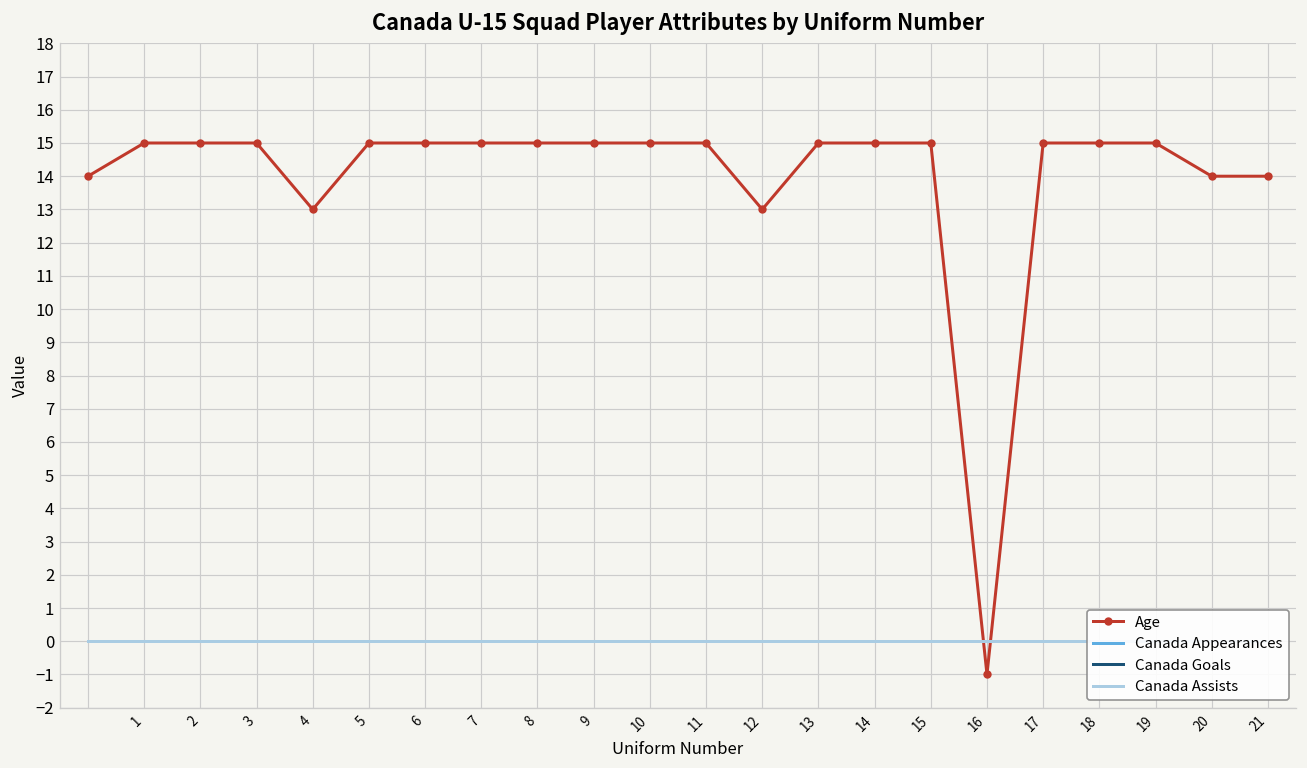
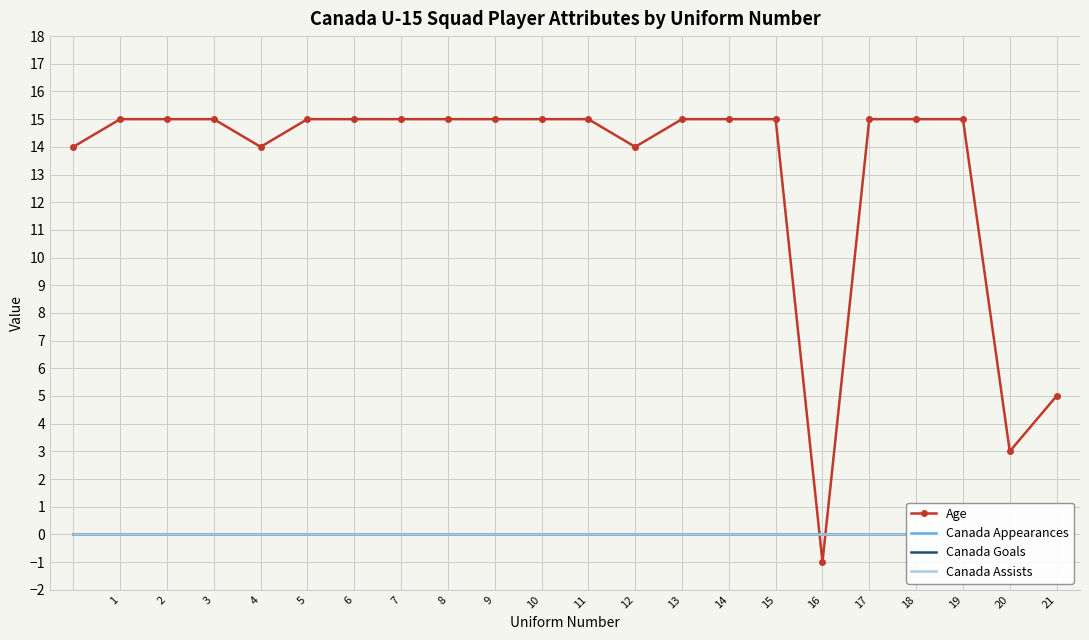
Age, 4: 13 -> 14
Age, 12: 13 -> 14
Age, 20: 14 -> 3
Age, 21: 14 -> 5
